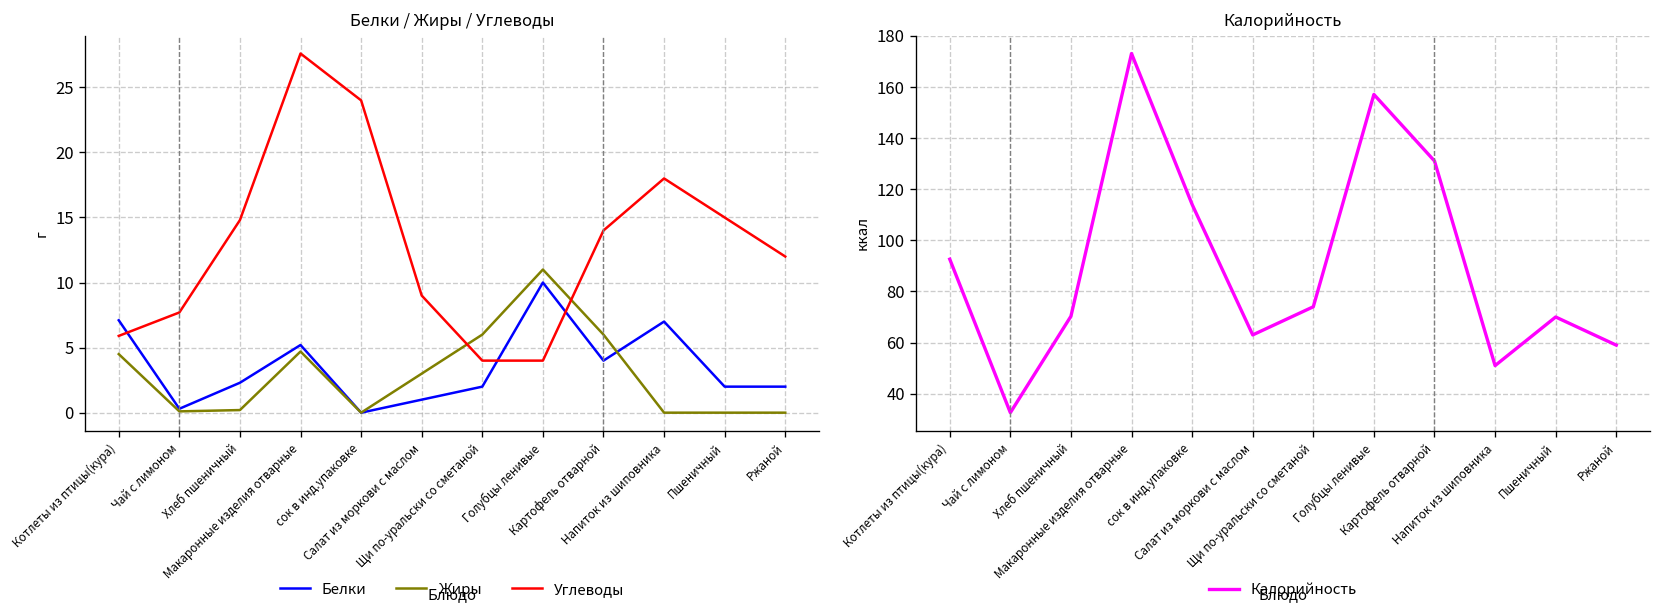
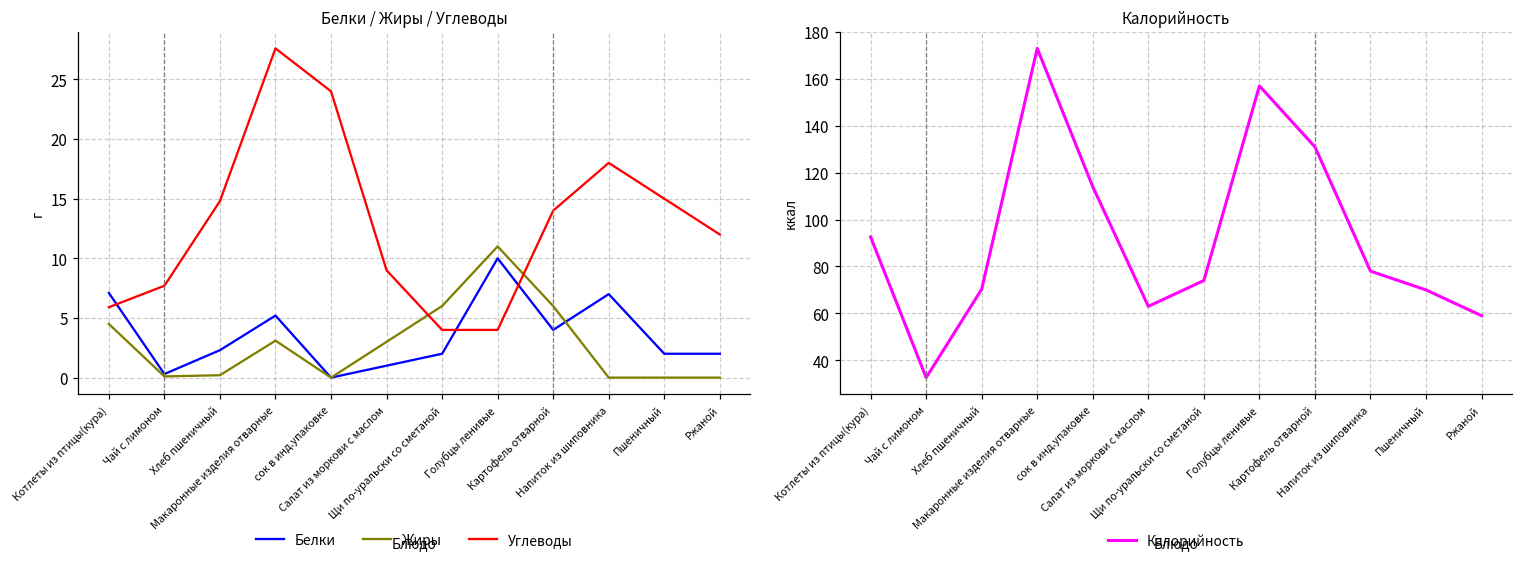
Белки / Жиры / Углеводы, Жиры, Макаронные изделия отварные: 4.7 -> 3.1
Калорийность, Напиток из шиповника: 51 -> 78
